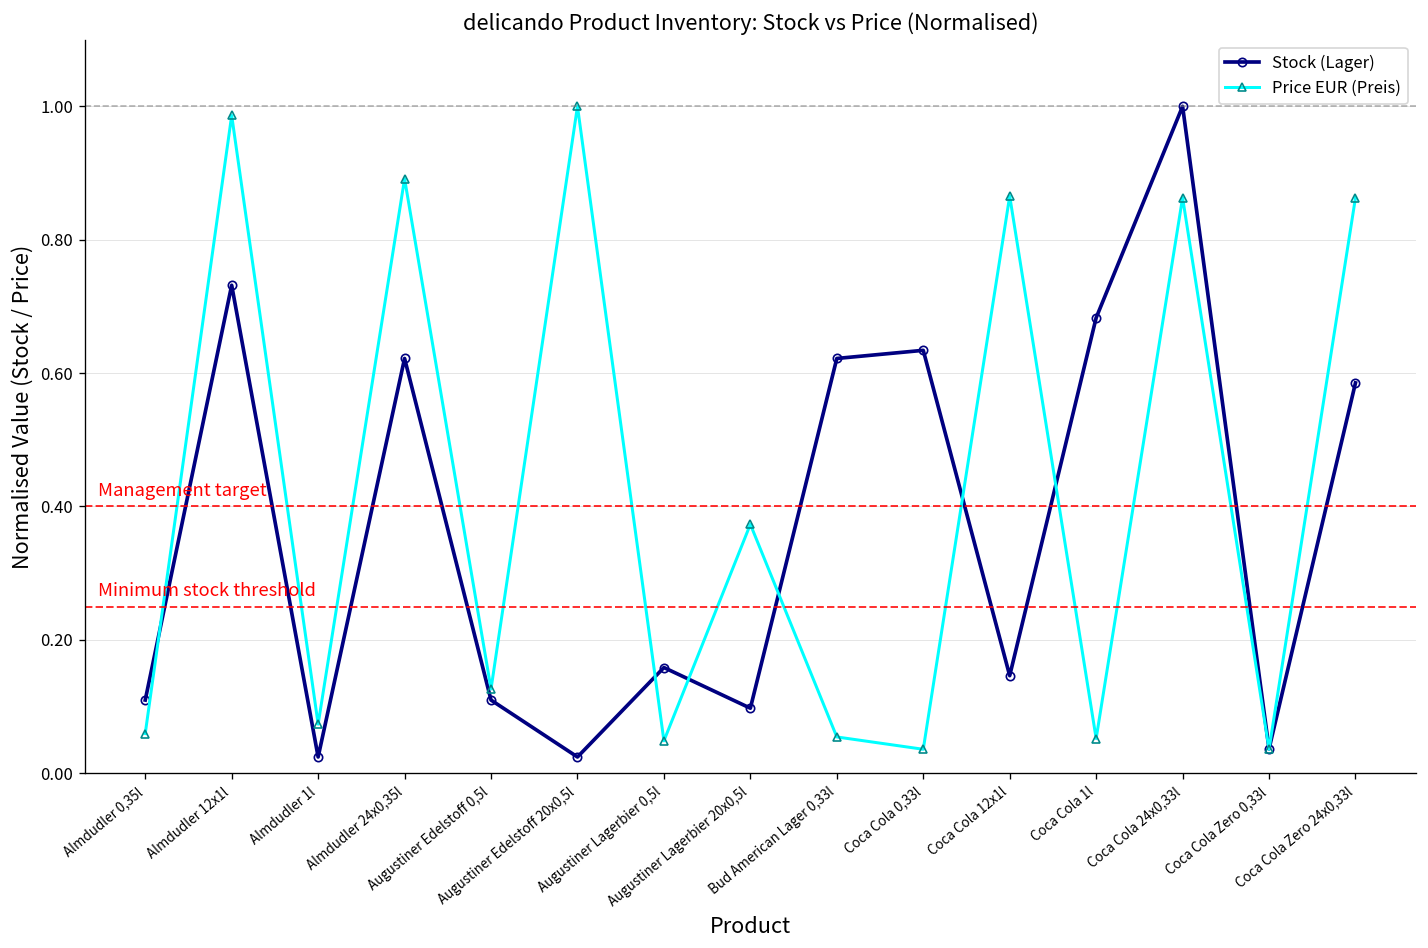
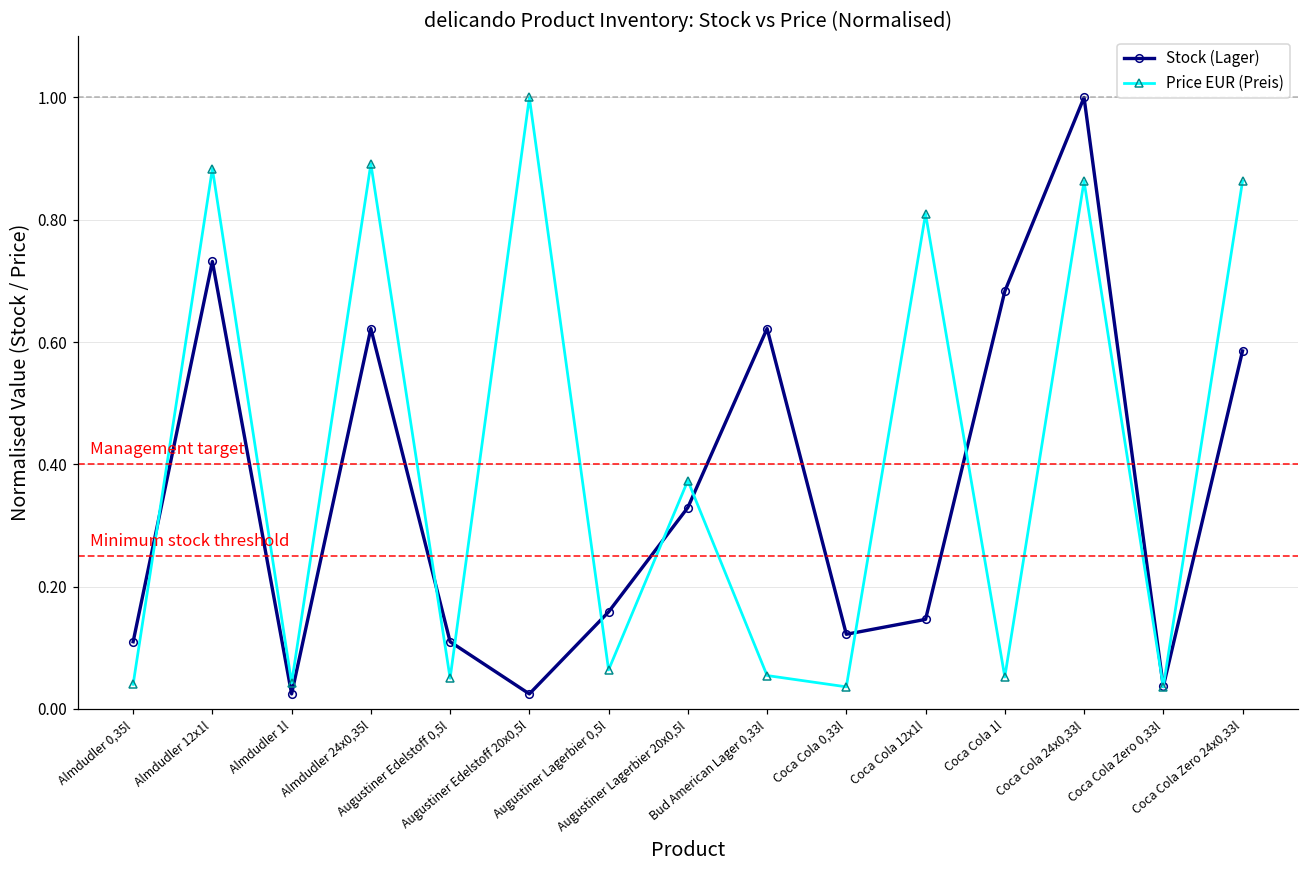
Price EUR (Preis), Almdudler 0,35l: 0.06 -> 0.04
Price EUR (Preis), Almdudler 12x1l: 0.99 -> 0.88
Price EUR (Preis), Almdudler 1l: 0.07 -> 0.04
Price EUR (Preis), Augustiner Edelstoff 0,5l: 0.13 -> 0.05
Price EUR (Preis), Augustiner Lagerbier 0,5l: 0.05 -> 0.06
Stock (Lager), Augustiner Lagerbier 20x0,5l: 0.10 -> 0.33
Stock (Lager), Coca Cola 0,33l: 0.63 -> 0.12
Price EUR (Preis), Coca Cola 12x1l: 0.87 -> 0.81
